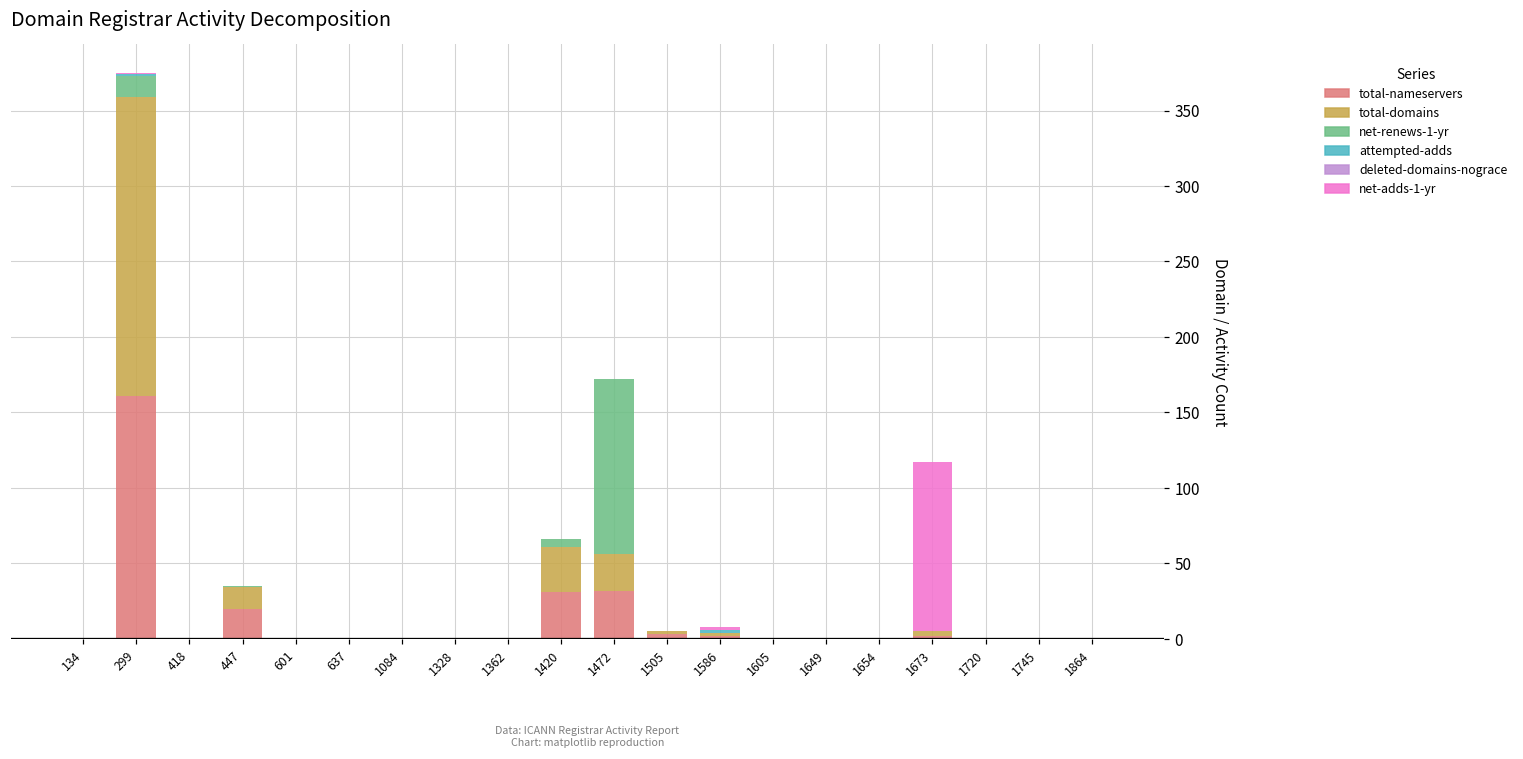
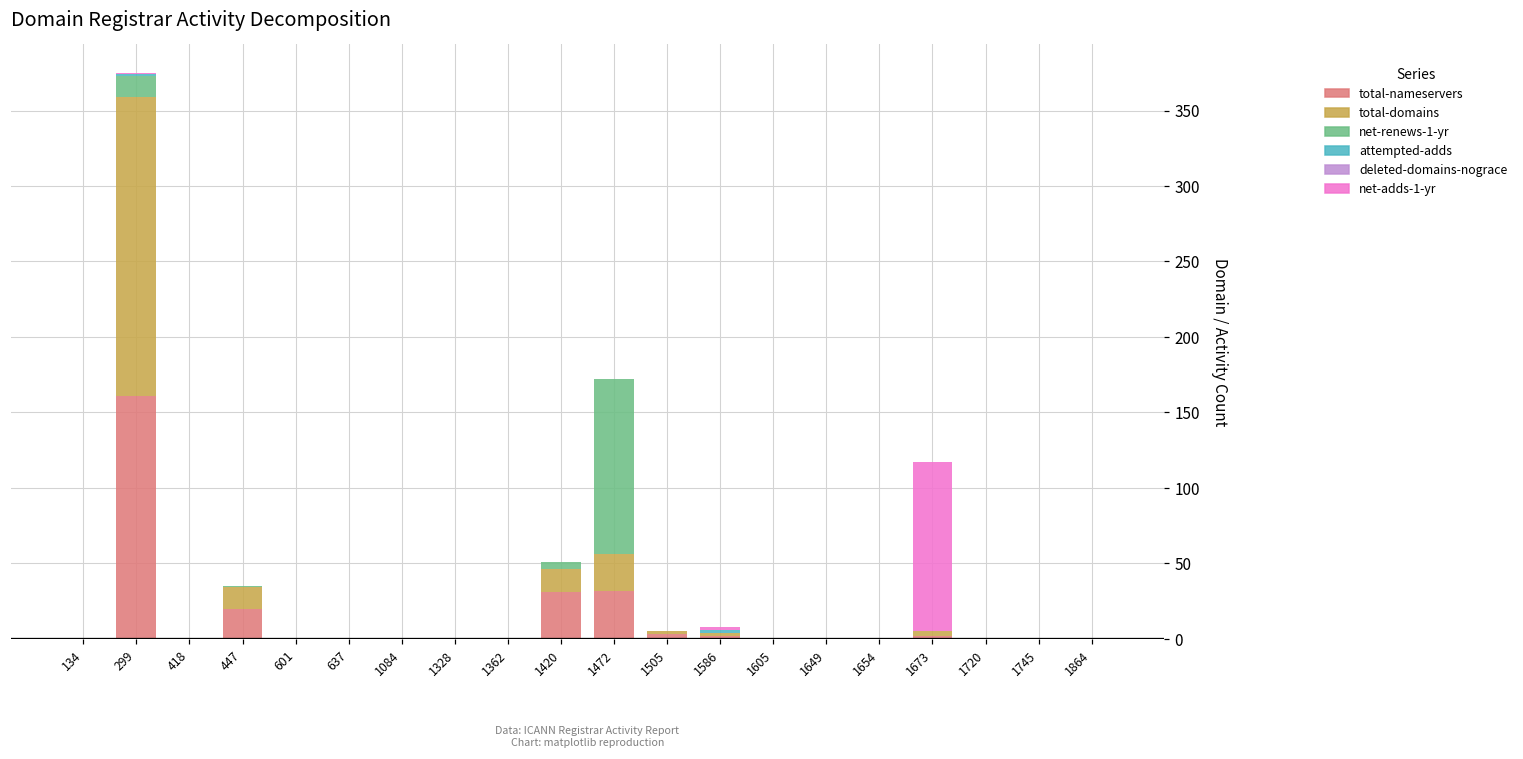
total-domains, 1420: 30 -> 15
